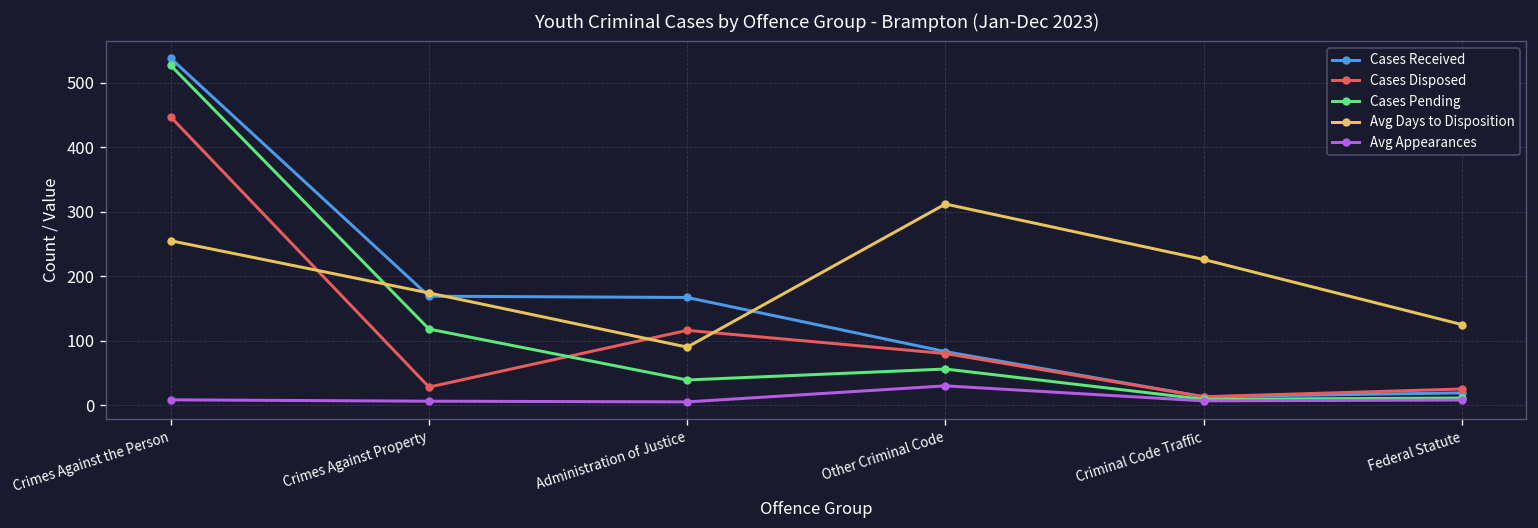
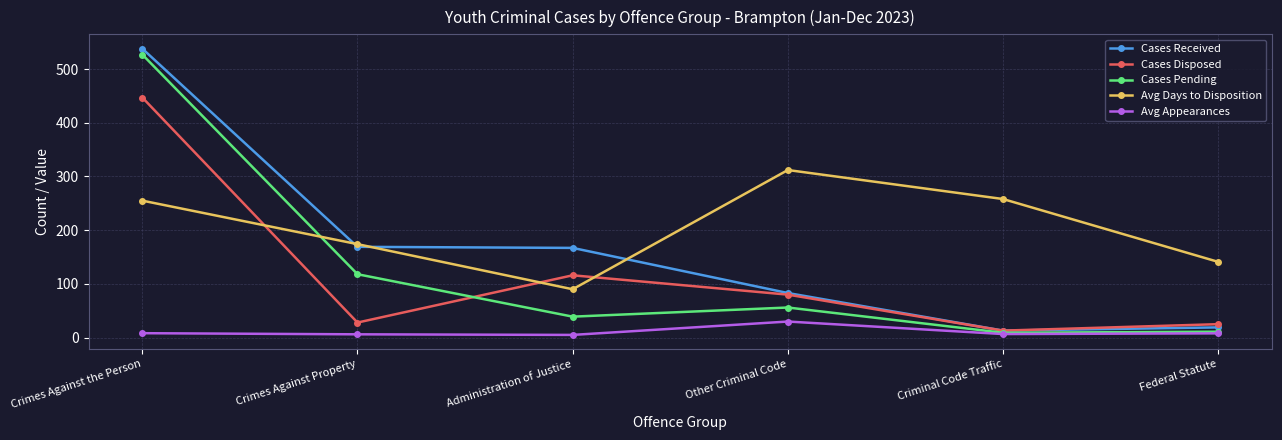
Avg Days to Disposition, Criminal Code Traffic: 230 -> 260
Avg Days to Disposition, Federal Statute: 130 -> 140
